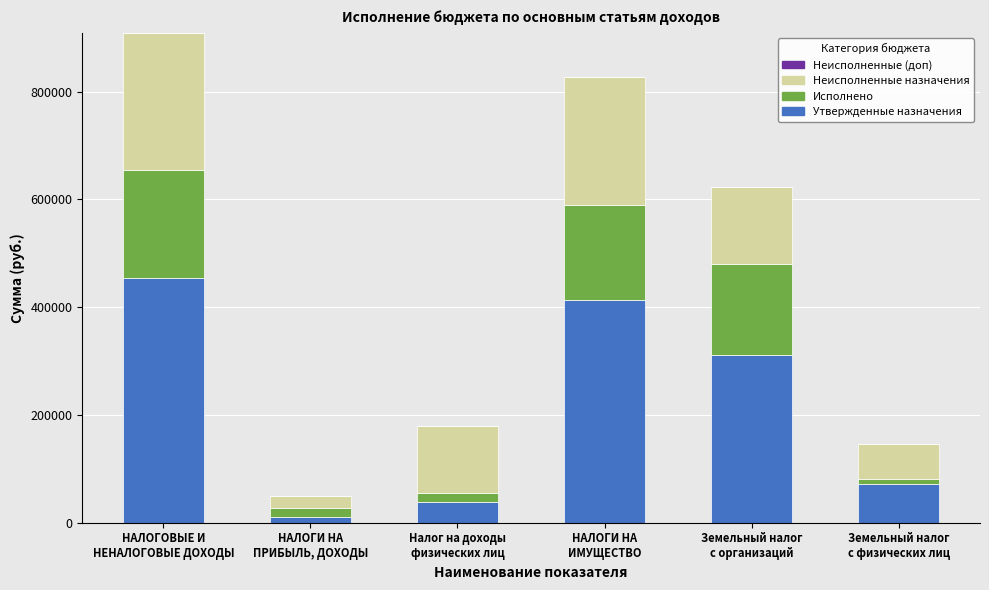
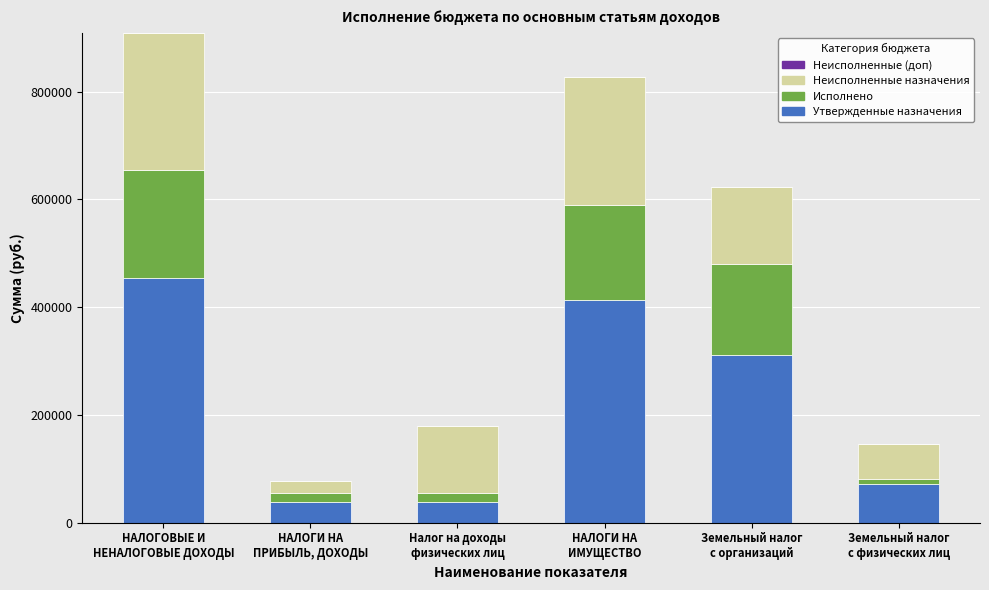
Утвержденные назначения, НАЛОГИ НА ПРИБЫЛЬ, ДОХОДЫ: 10000 -> 40000
